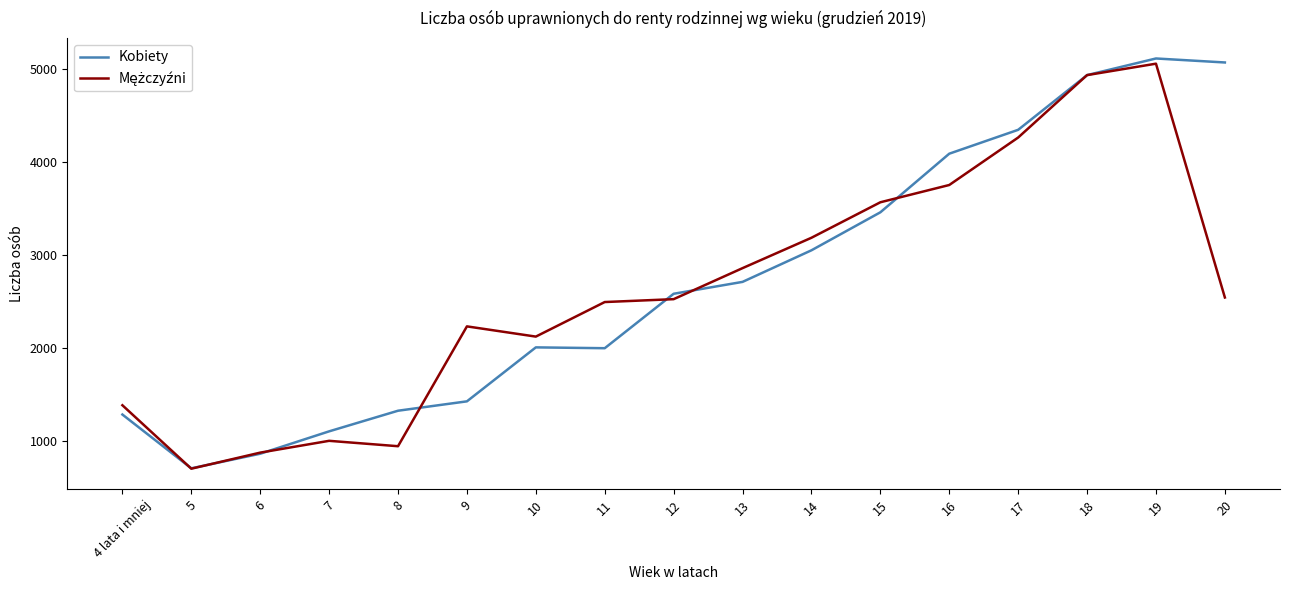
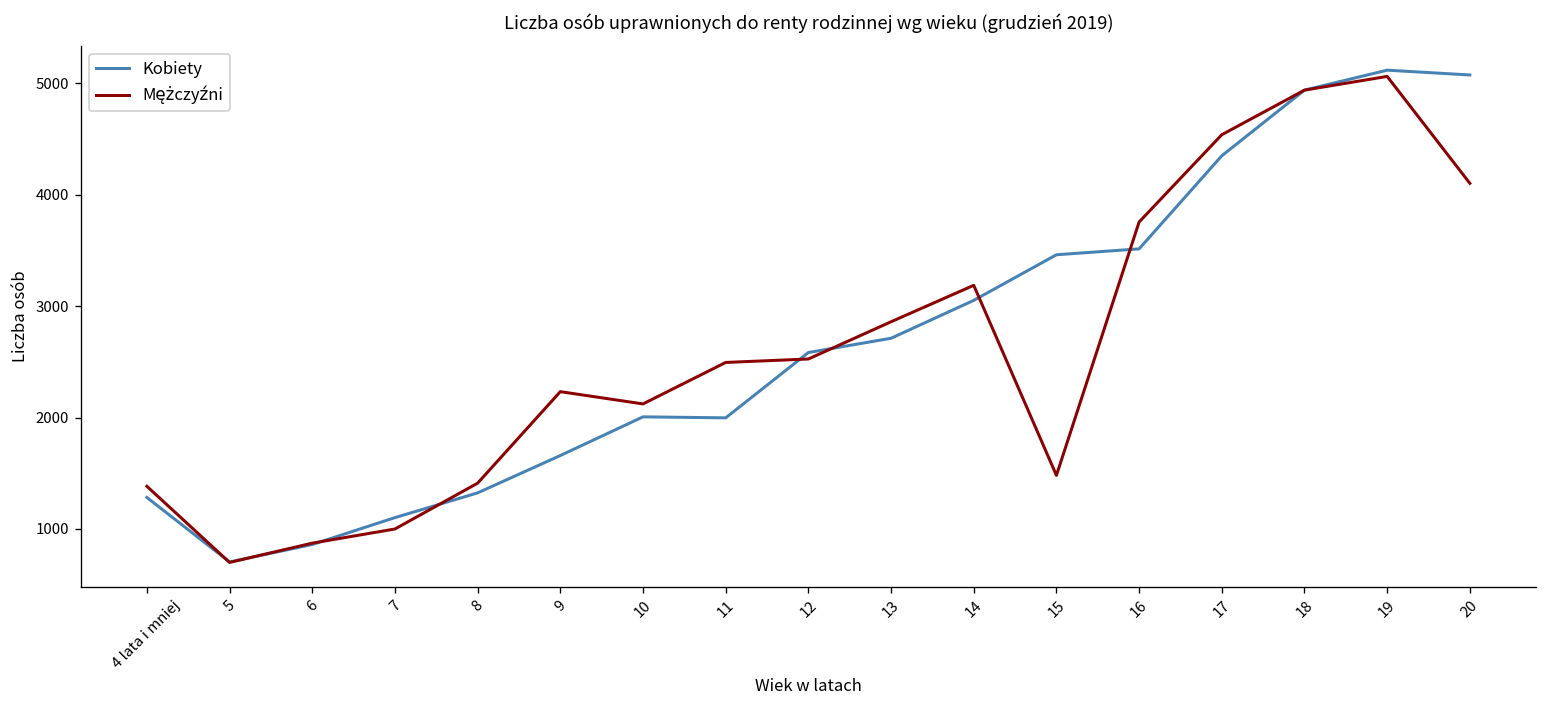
Mężczyźni, 8: 900 -> 1400
Kobiety, 9: 1400 -> 1700
Mężczyźni, 15: 3600 -> 1500
Kobiety, 16: 4100 -> 3500
Mężczyźni, 17: 4300 -> 4500
Mężczyźni, 20: 2500 -> 4100
